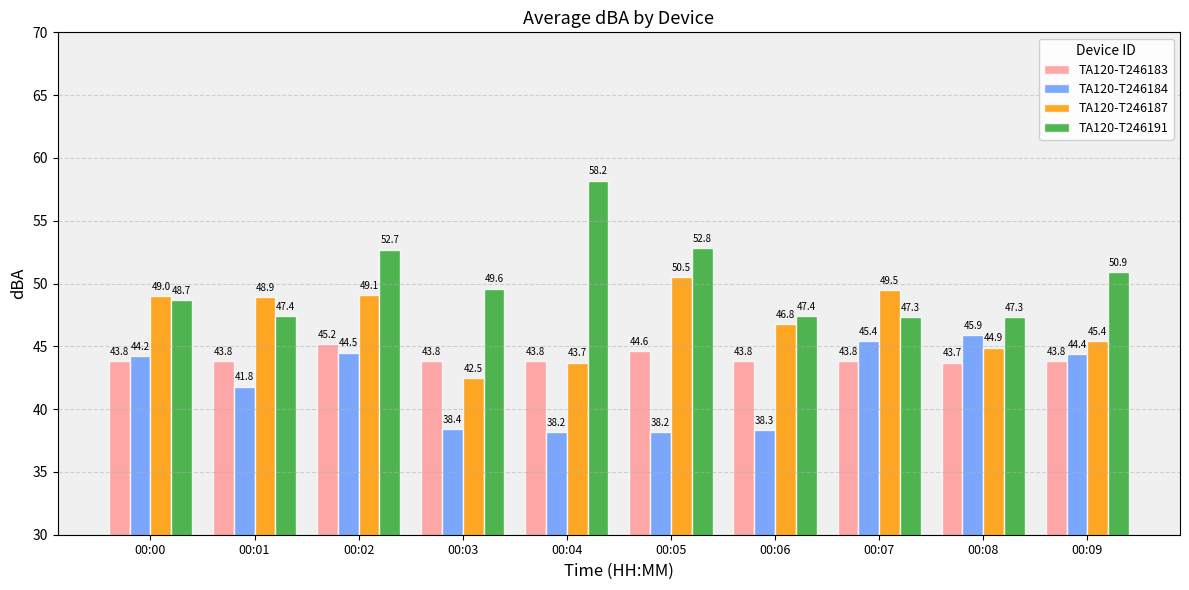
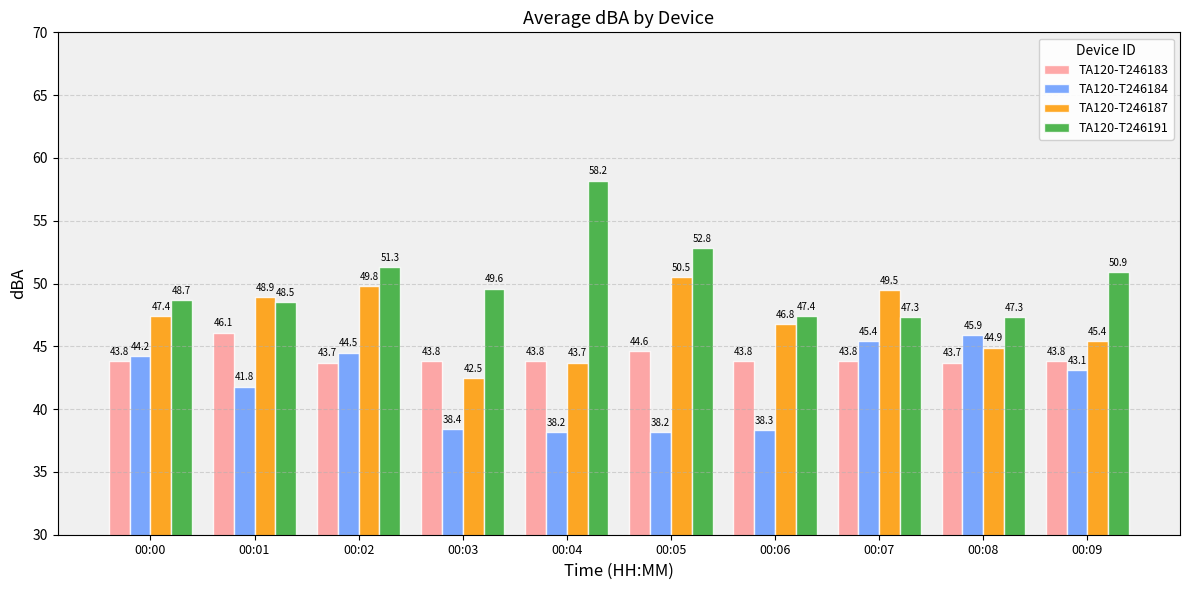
TA120-T246187, 00:00: 49.0 -> 47.4
TA120-T246183, 00:01: 43.8 -> 46.1
TA120-T246191, 00:01: 47.4 -> 48.5
TA120-T246183, 00:02: 45.2 -> 43.7
TA120-T246187, 00:02: 49.1 -> 49.8
TA120-T246191, 00:02: 52.7 -> 51.3
TA120-T246184, 00:09: 44.4 -> 43.1
